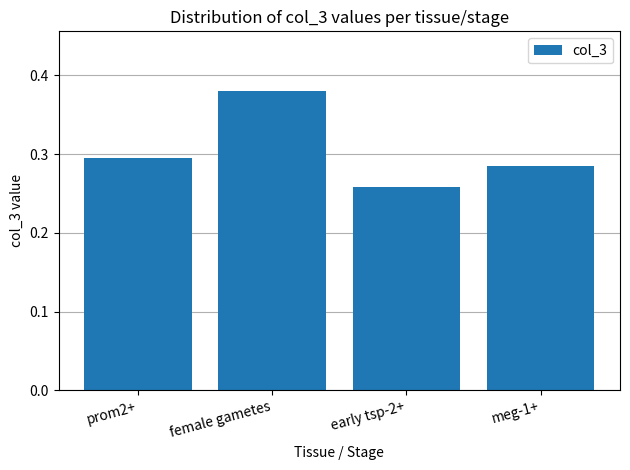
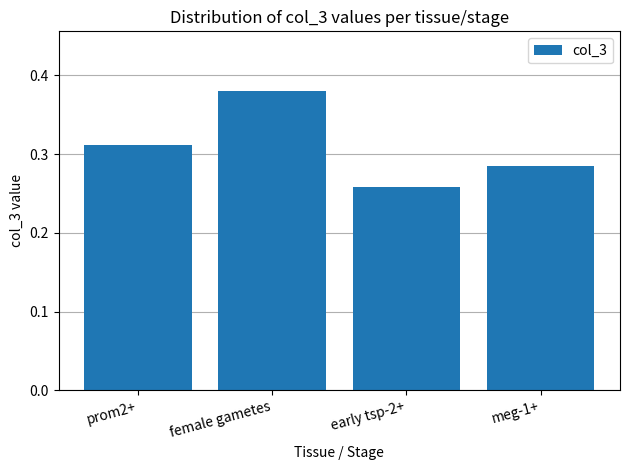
prom2+: 0.30 -> 0.31
